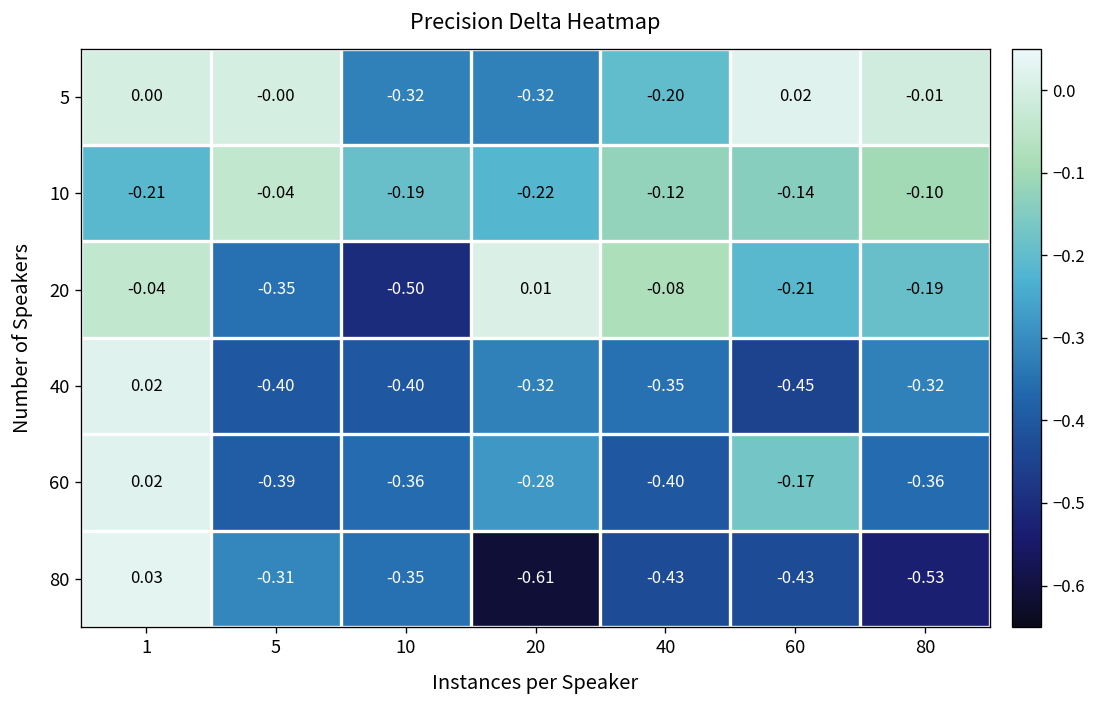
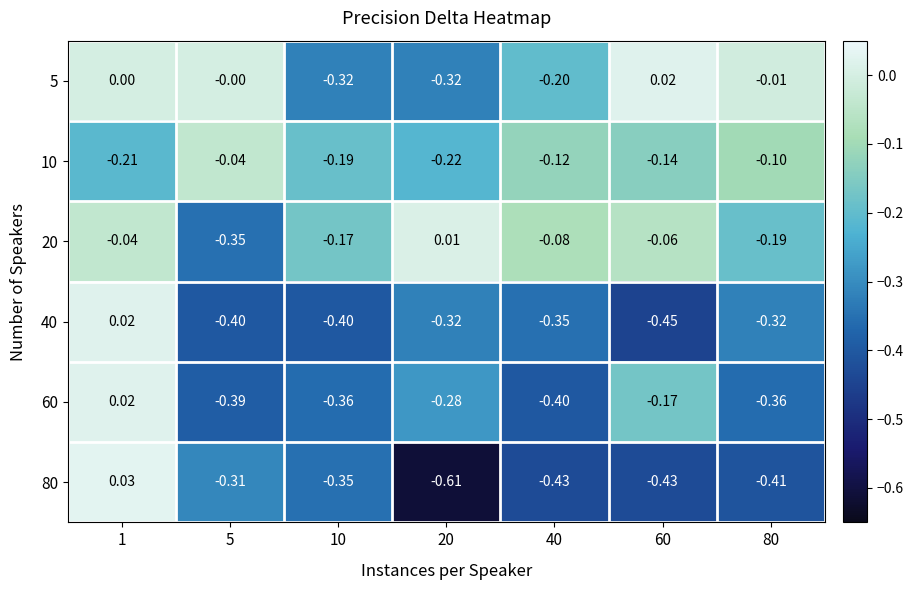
20, 10: -0.50 -> -0.17
20, 60: -0.21 -> -0.06
80, 80: -0.53 -> -0.41
